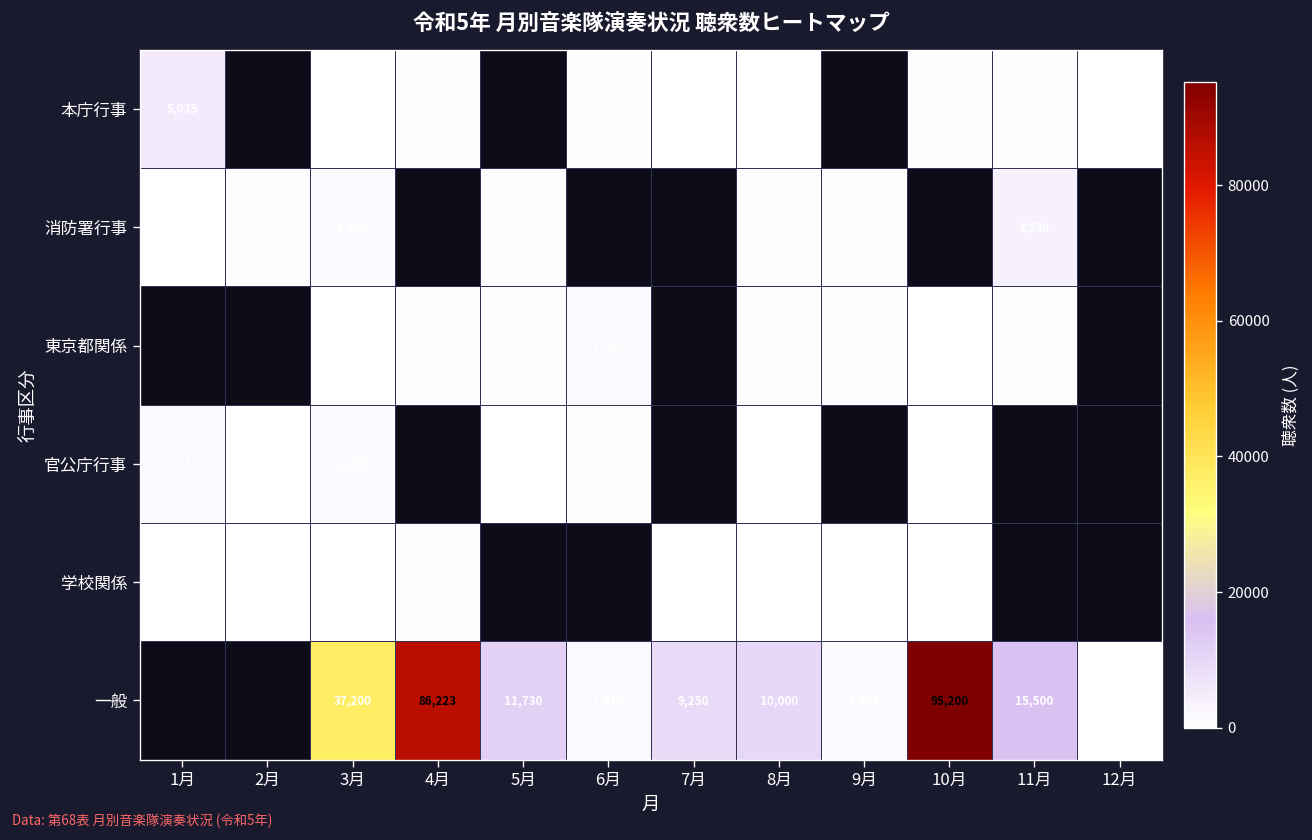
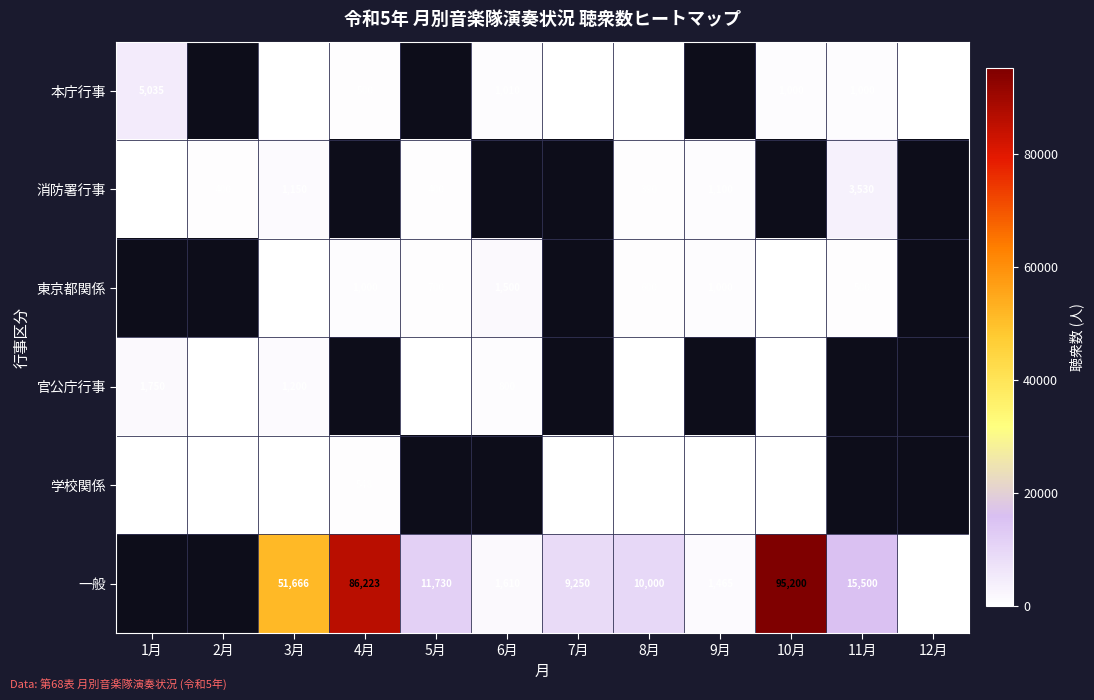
一般, 3月: 37,200 -> 51,666
